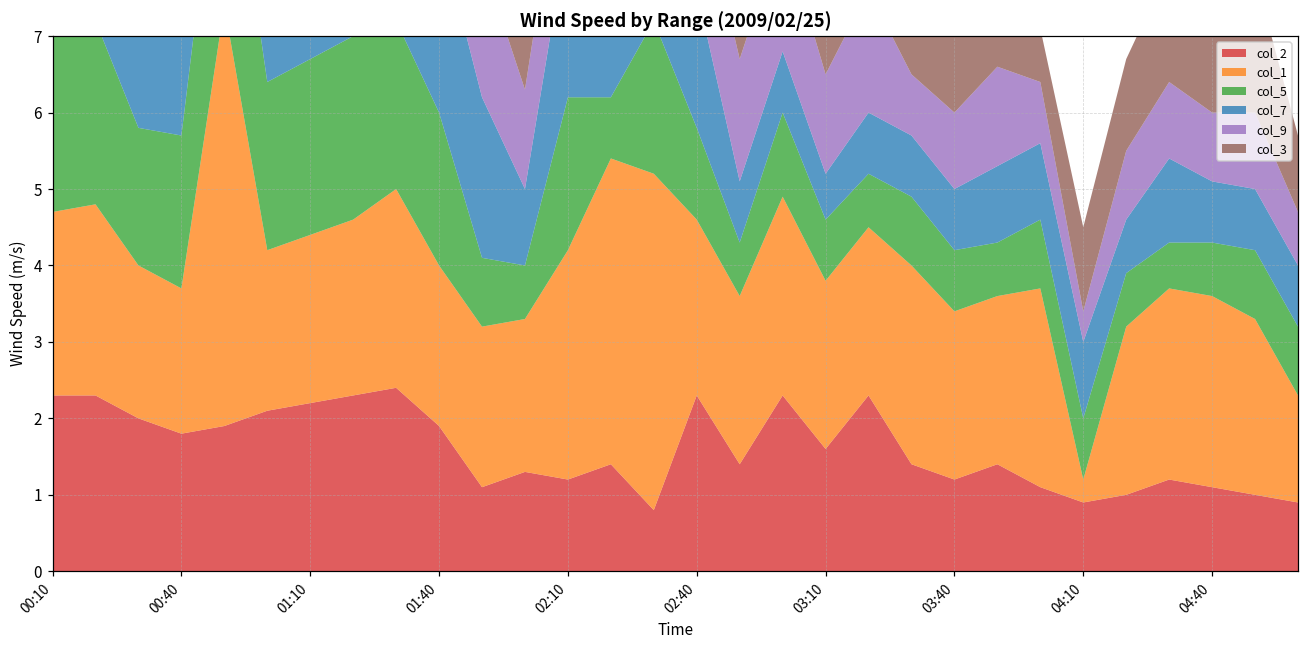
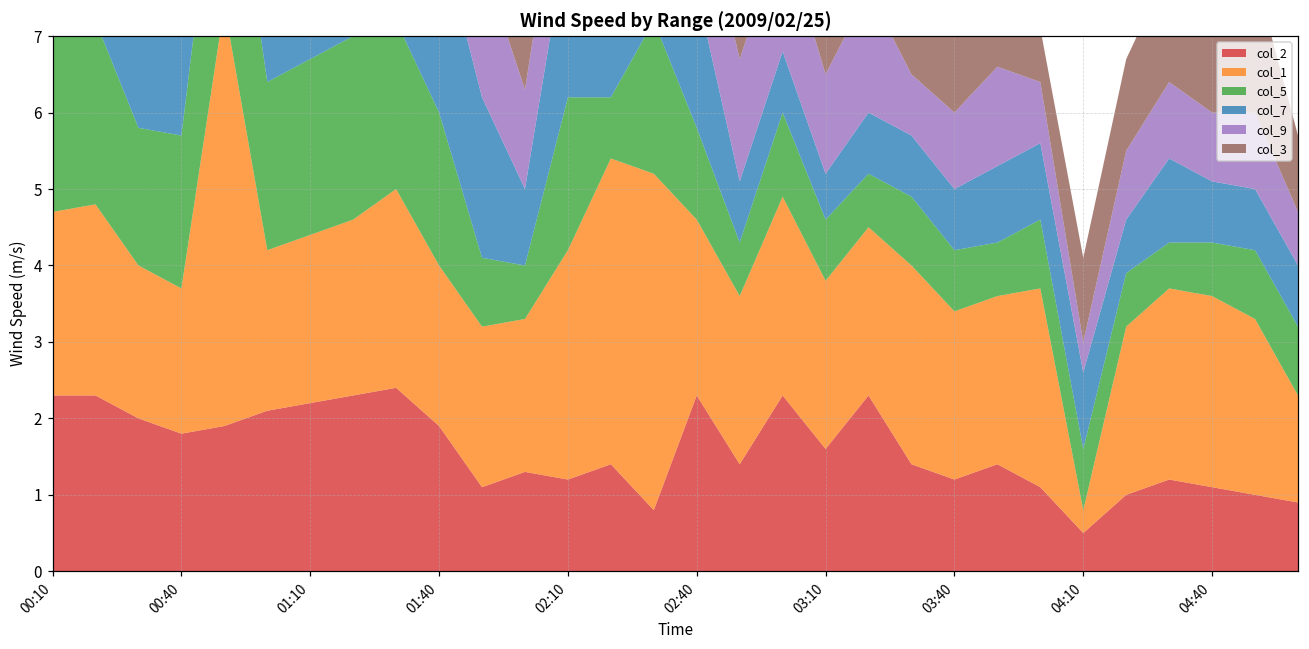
col_2, 04:10: 0.9 -> 0.5
